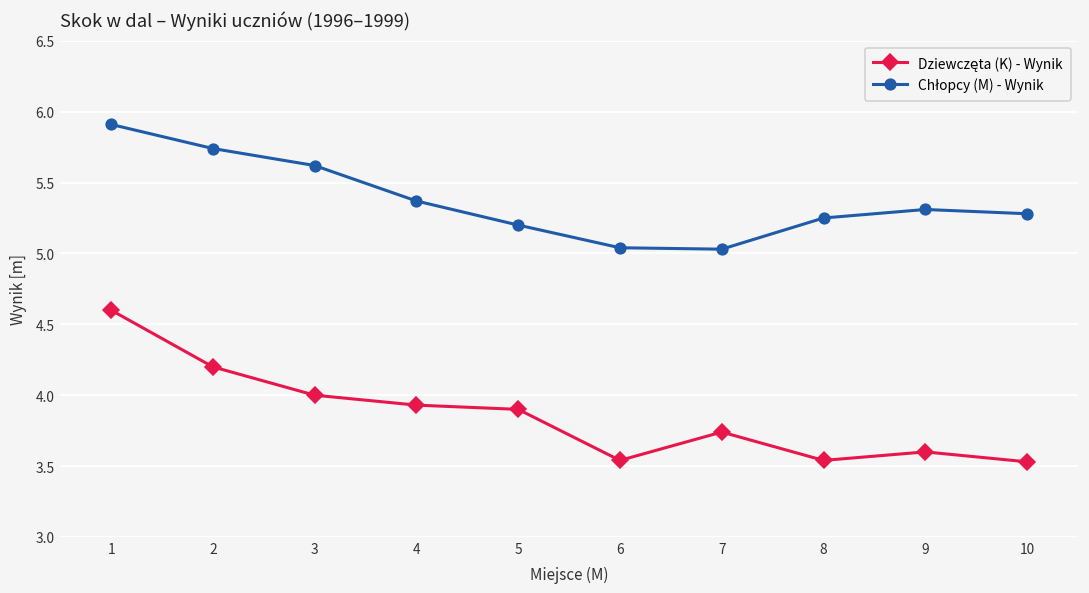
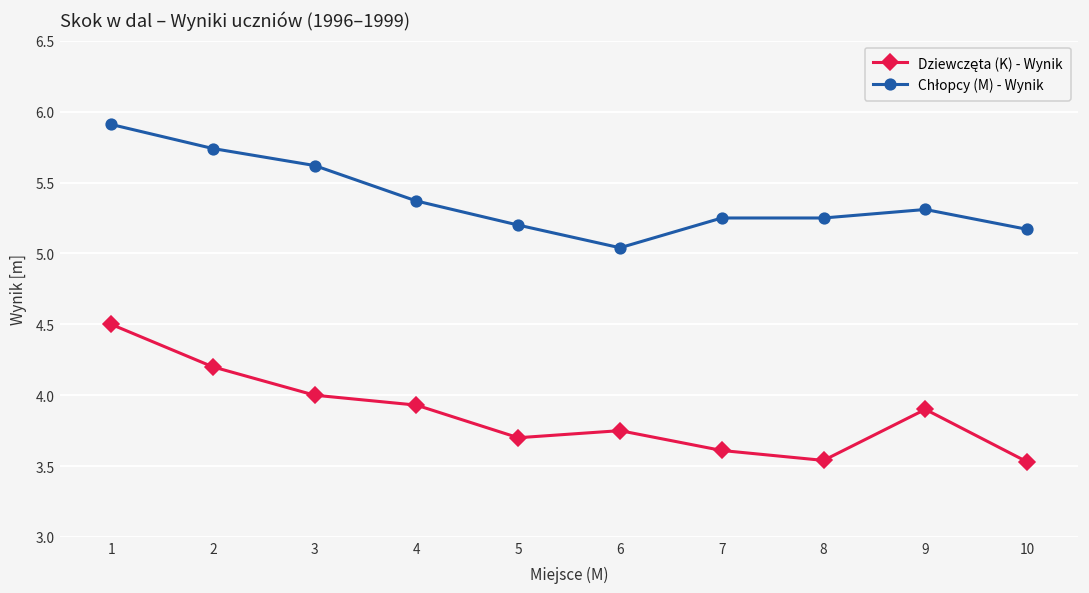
Dziewczęta (K) - Wynik, 1: 4.6 -> 4.5
Dziewczęta (K) - Wynik, 5: 3.9 -> 3.7
Dziewczęta (K) - Wynik, 6: 3.54 -> 3.75
Dziewczęta (K) - Wynik, 7: 3.74 -> 3.61
Chłopcy (M) - Wynik, 7: 5.03 -> 5.25
Dziewczęta (K) - Wynik, 9: 3.6 -> 3.9
Chłopcy (M) - Wynik, 10: 5.28 -> 5.17
